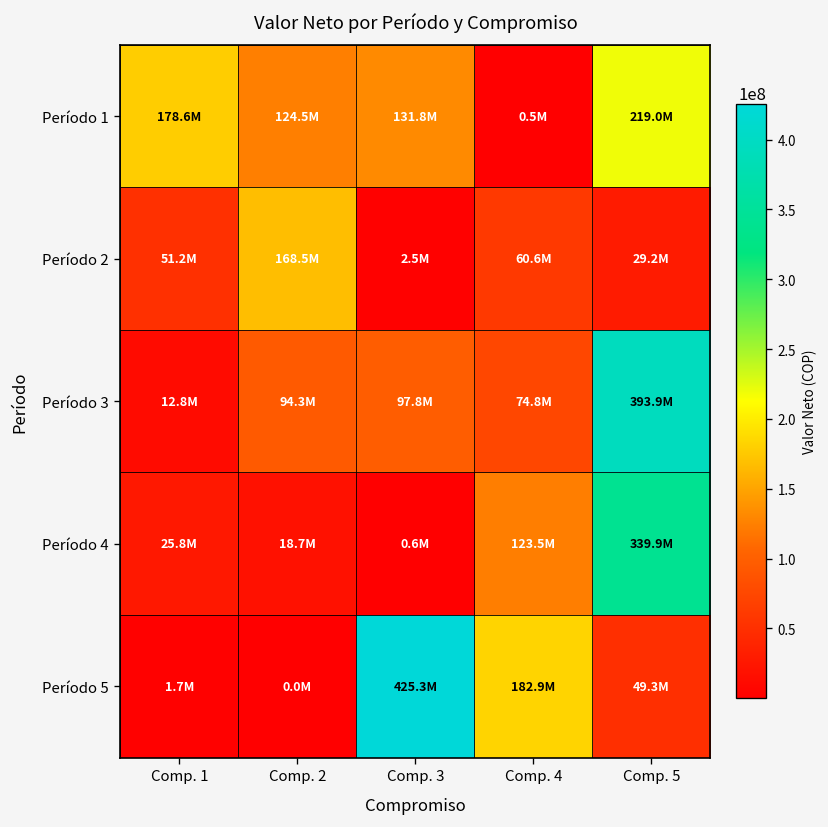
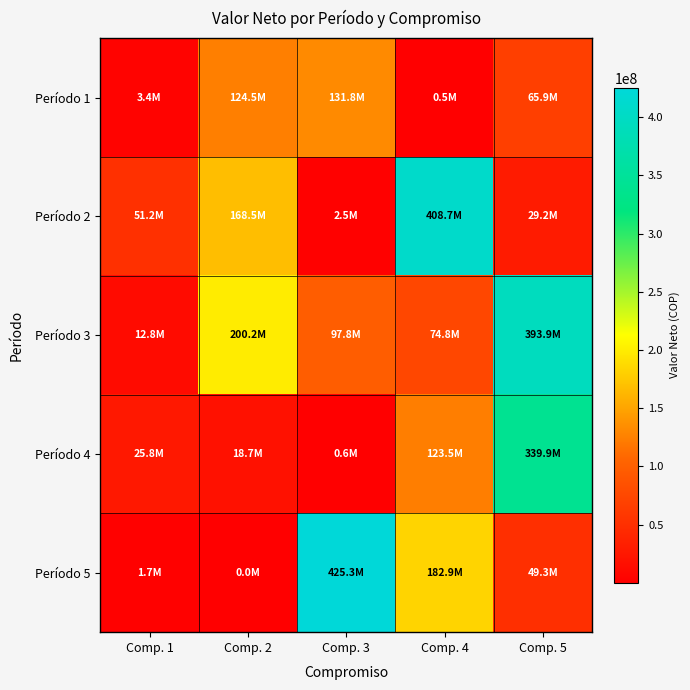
Período 1, Comp. 1: 178.6M -> 3.4M
Período 1, Comp. 5: 219.0M -> 65.9M
Período 2, Comp. 4: 60.6M -> 408.7M
Período 3, Comp. 2: 94.3M -> 200.2M
